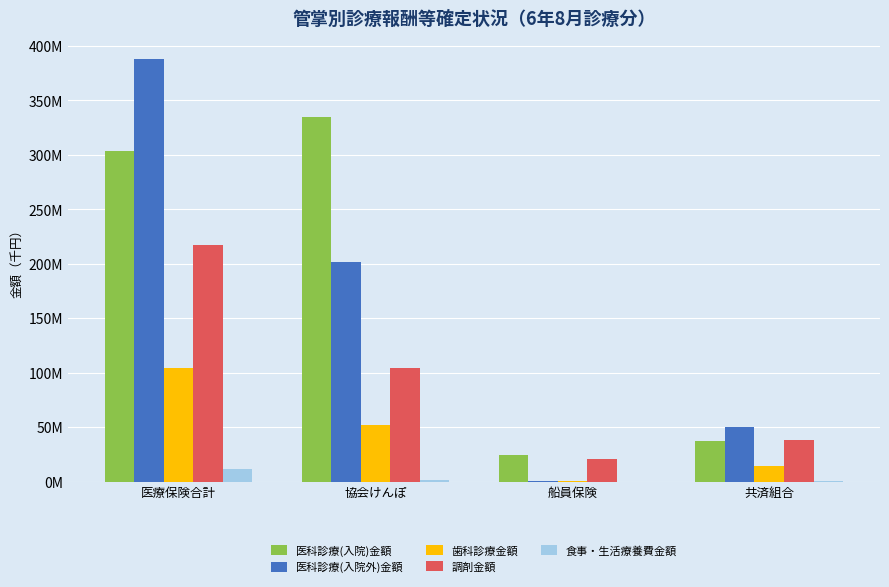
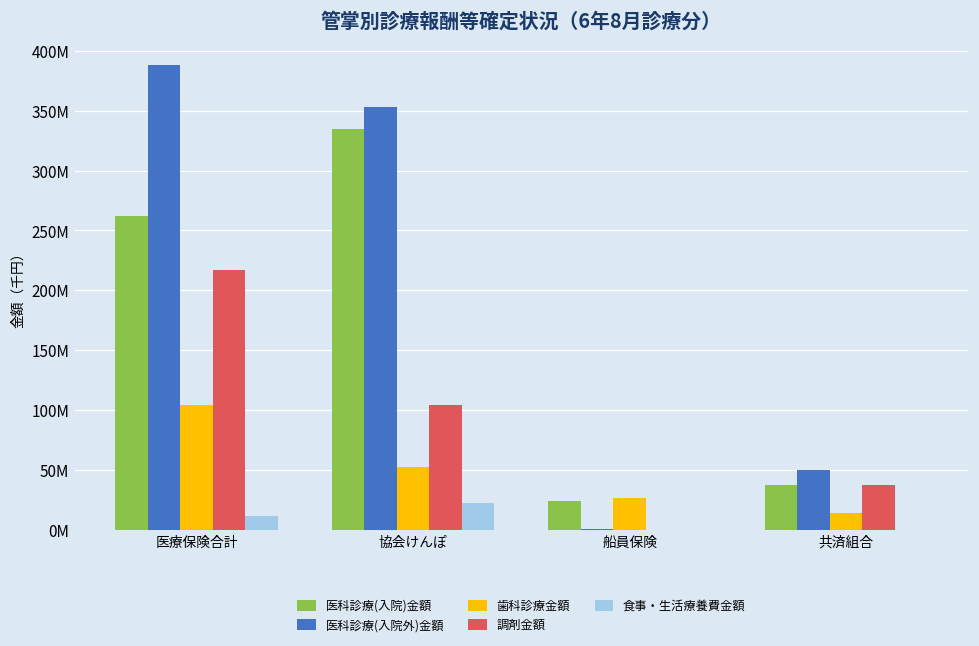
医科診療(入院)金額, 医療保険合計: 303000000 -> 262000000
医科診療(入院外)金額, 協会けんぽ: 202000000 -> 353000000
食事・生活療養費金額, 協会けんぽ: 1000000 -> 22000000
歯科診療金額, 船員保険: 0 -> 27000000
調剤金額, 船員保険: 21000000 -> 0
